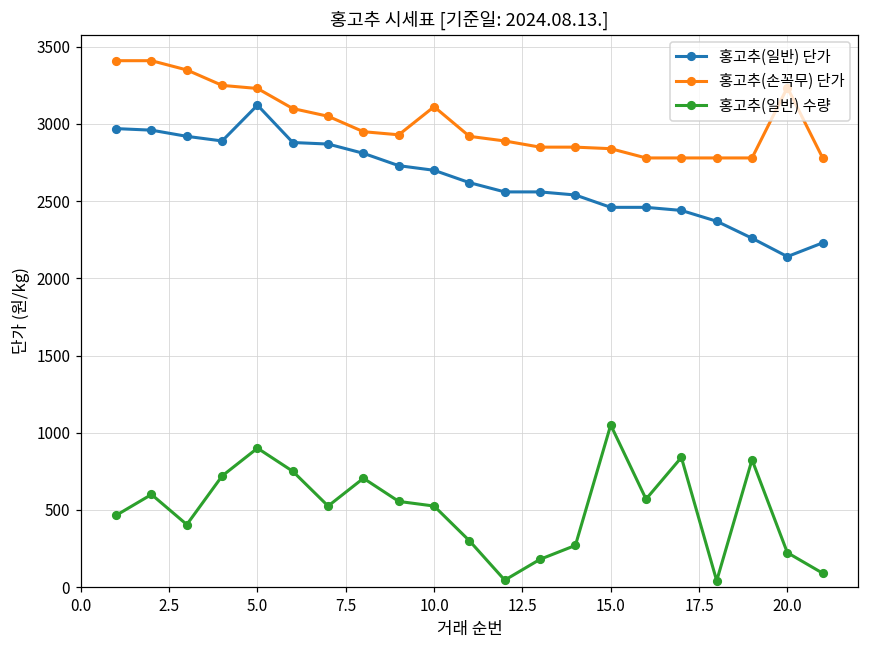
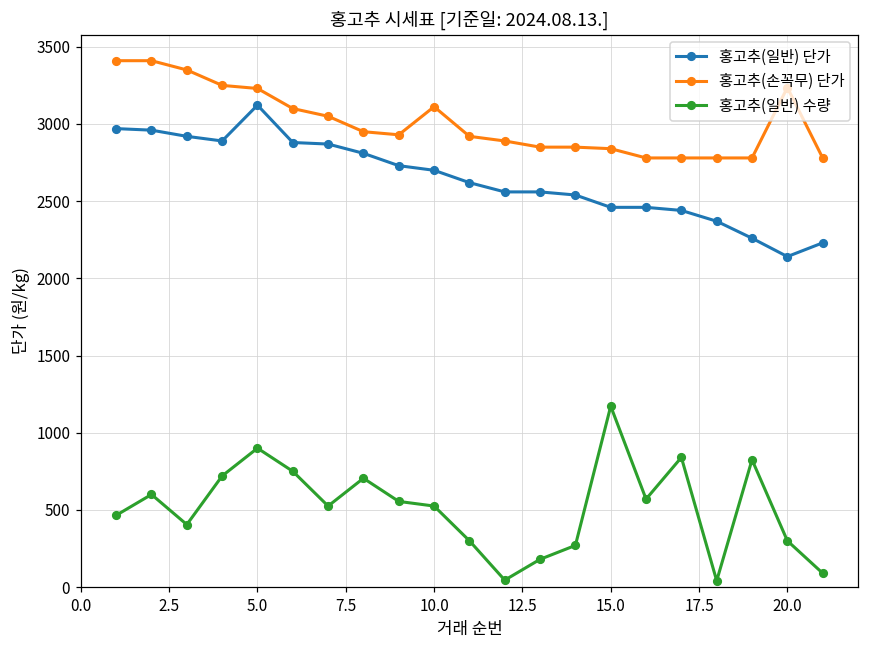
홍고추(일반) 수량, 15.0: 1050 -> 1170
홍고추(일반) 수량, 20.0: 220 -> 300
